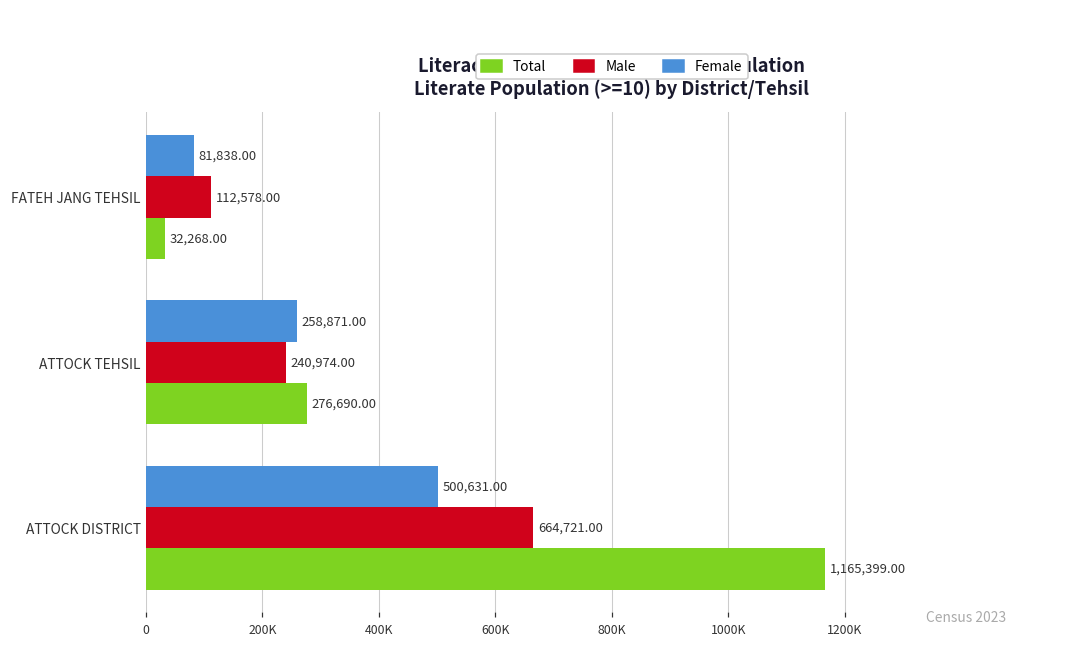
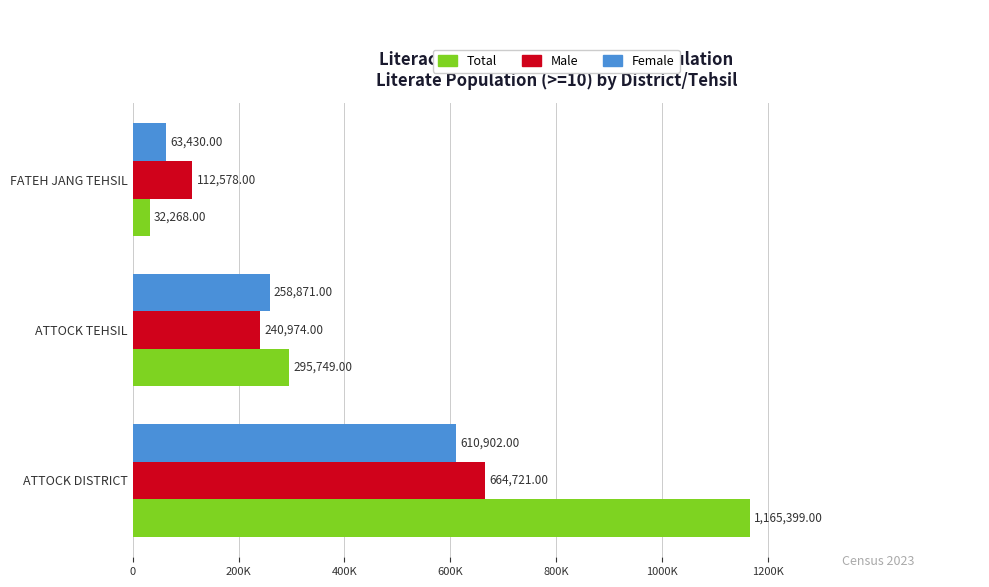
Female, FATEH JANG TEHSIL: 81,838.00 -> 63,430.00
Total, ATTOCK TEHSIL: 276,690.00 -> 295,749.00
Female, ATTOCK DISTRICT: 500,631.00 -> 610,902.00
